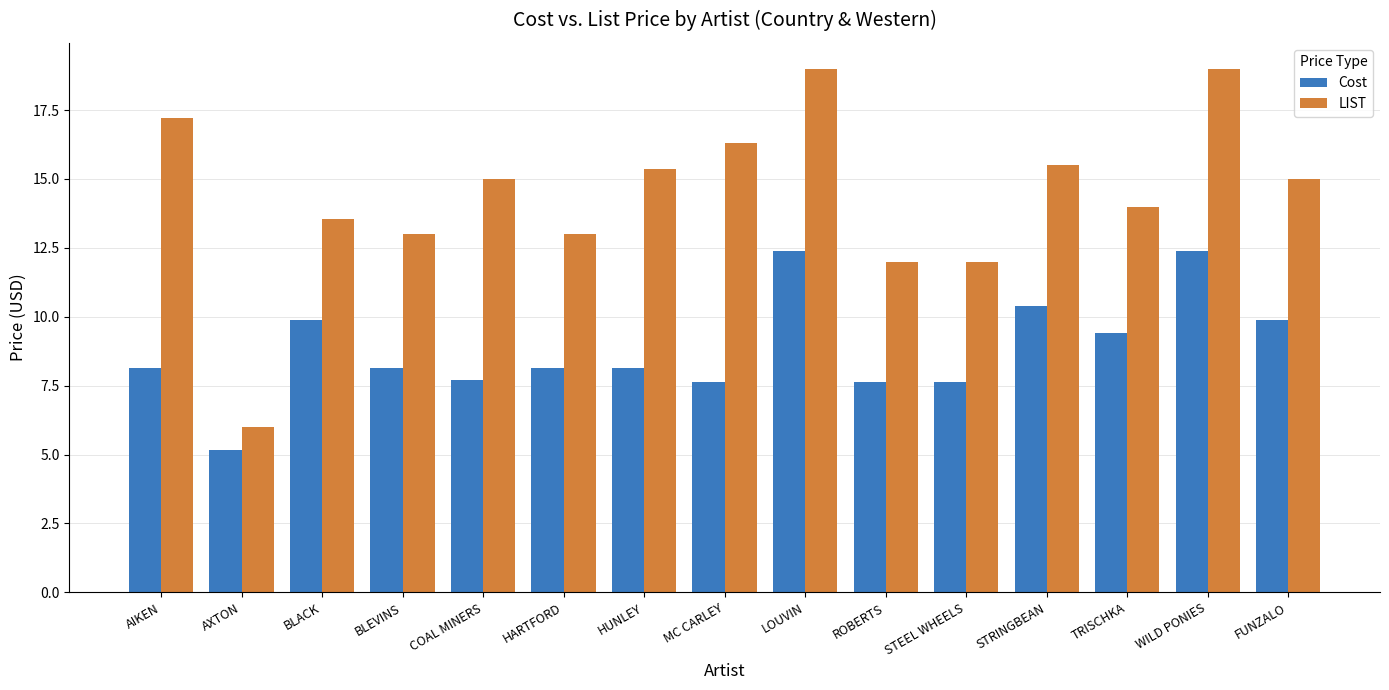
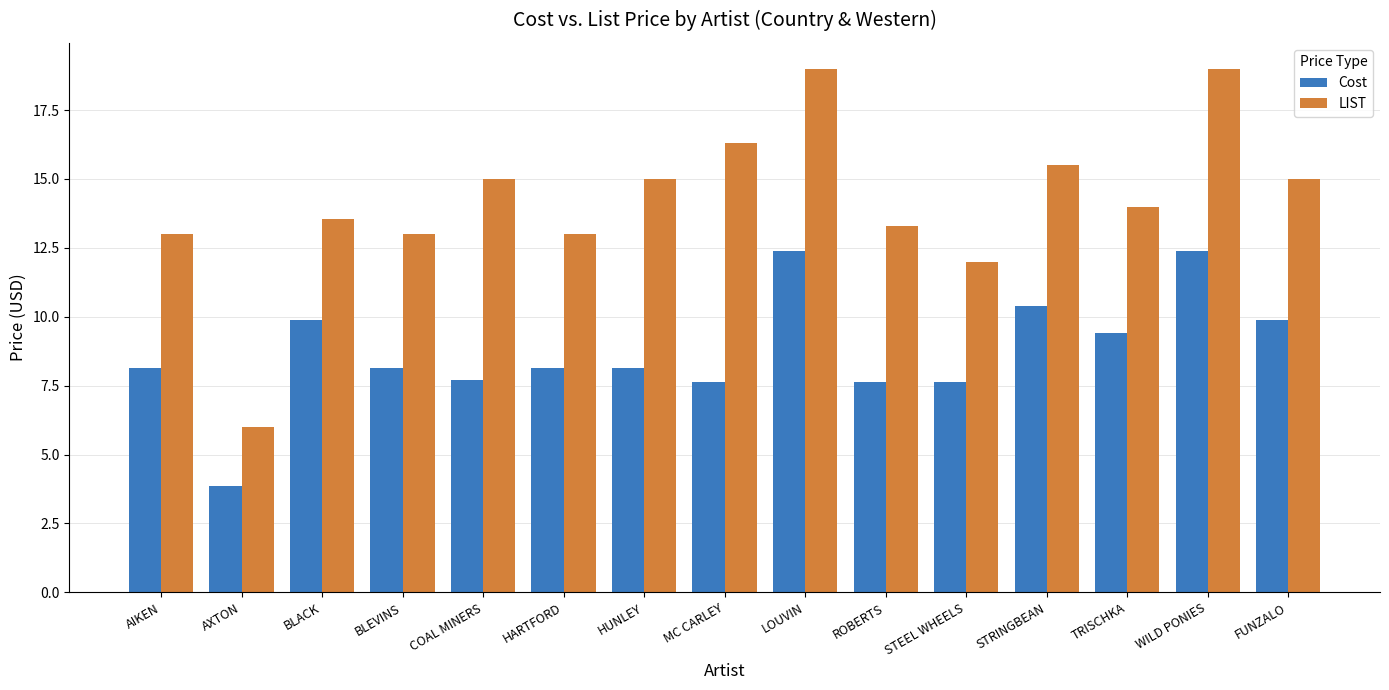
LIST, AIKEN: 17.2 -> 13.0
Cost, AXTON: 5.2 -> 3.9
LIST, HUNLEY: 15.4 -> 15.0
LIST, ROBERTS: 12.0 -> 13.3
